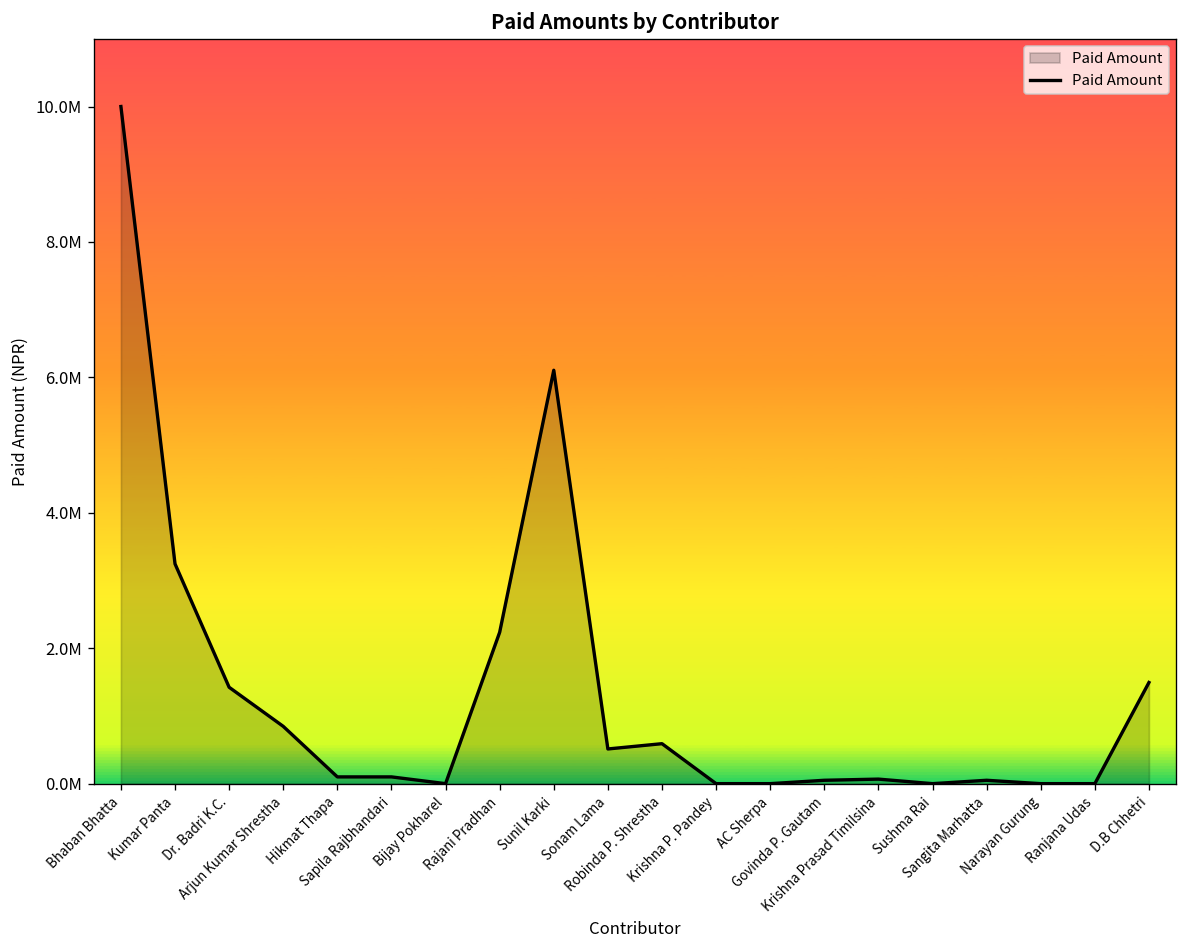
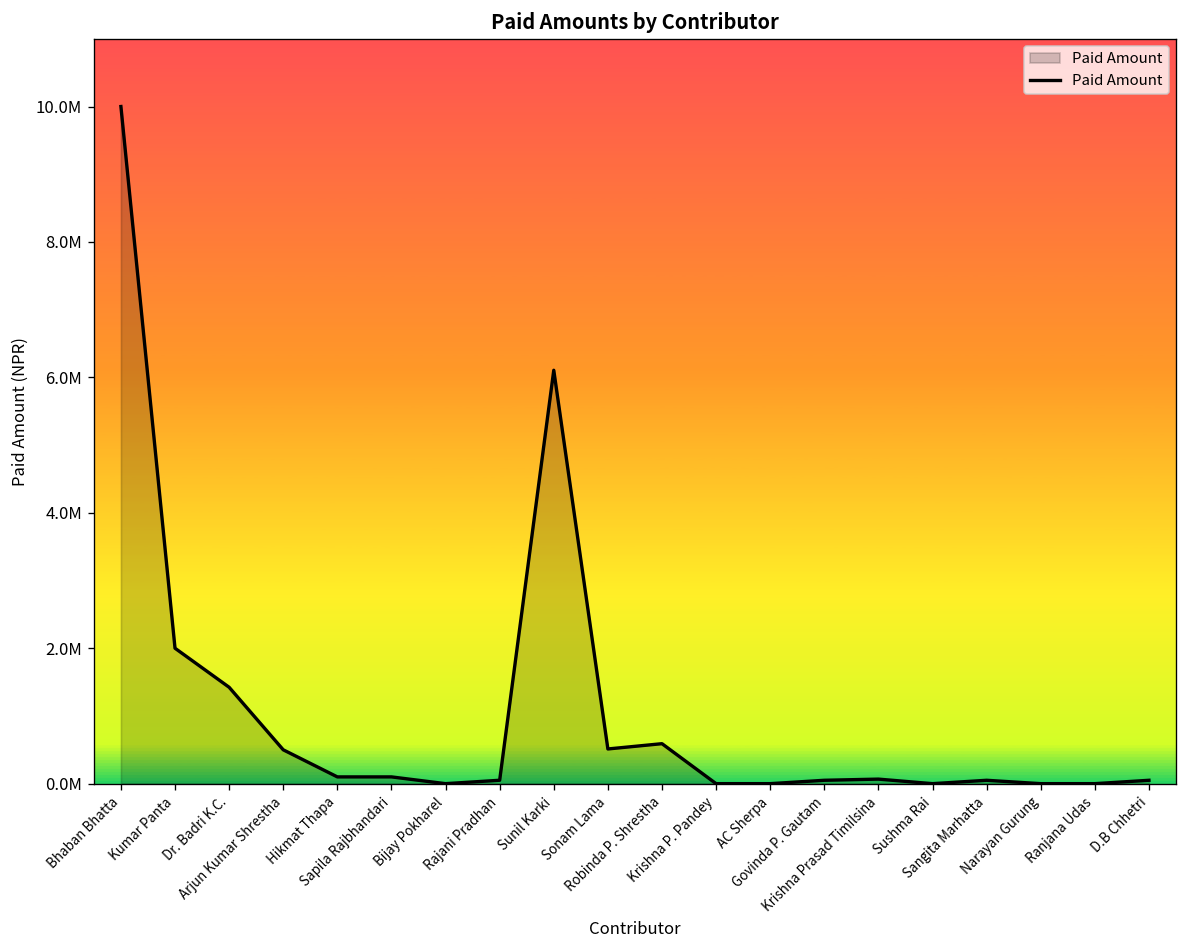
Kumar Panta: 3200000 -> 2000000
Arjun Kumar Shrestha: 800000 -> 500000
Rajani Pradhan: 2200000 -> 100000
D.B Chhetri: 1500000 -> 100000
